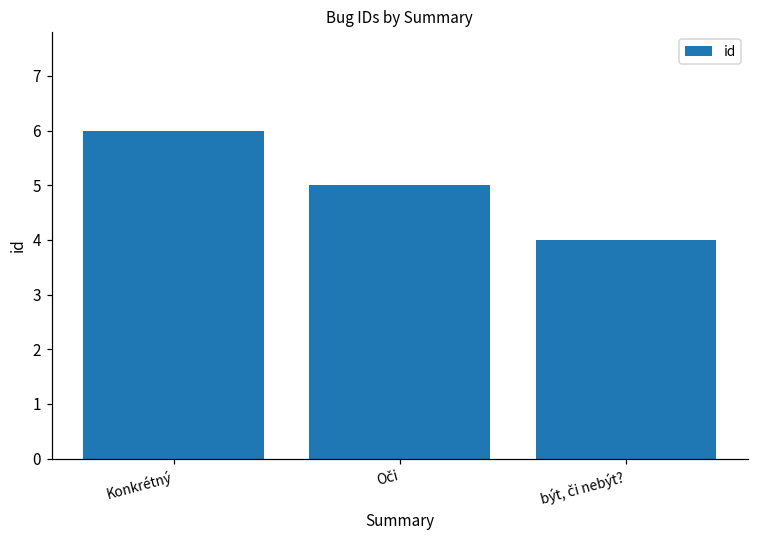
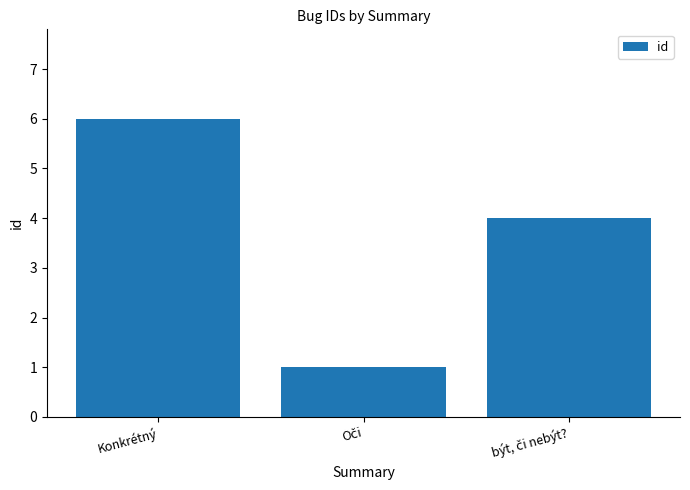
Oči: 5 -> 1
